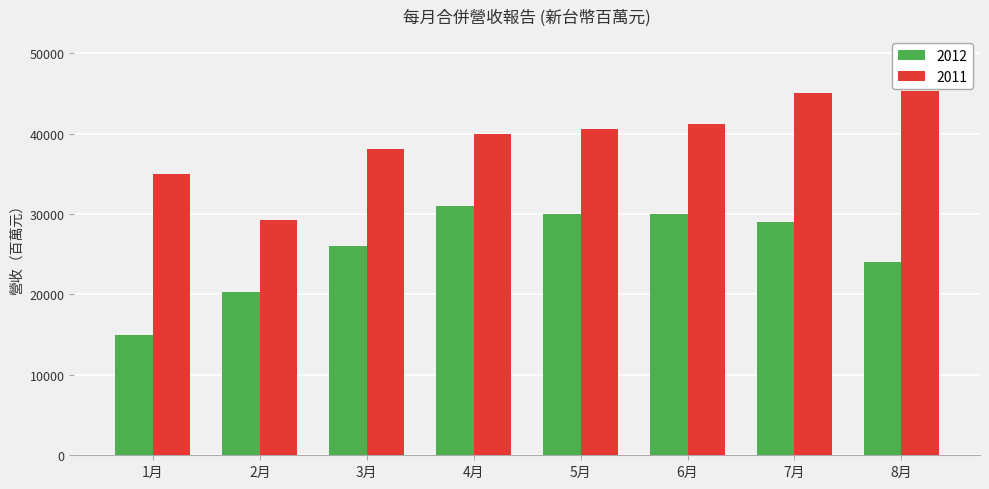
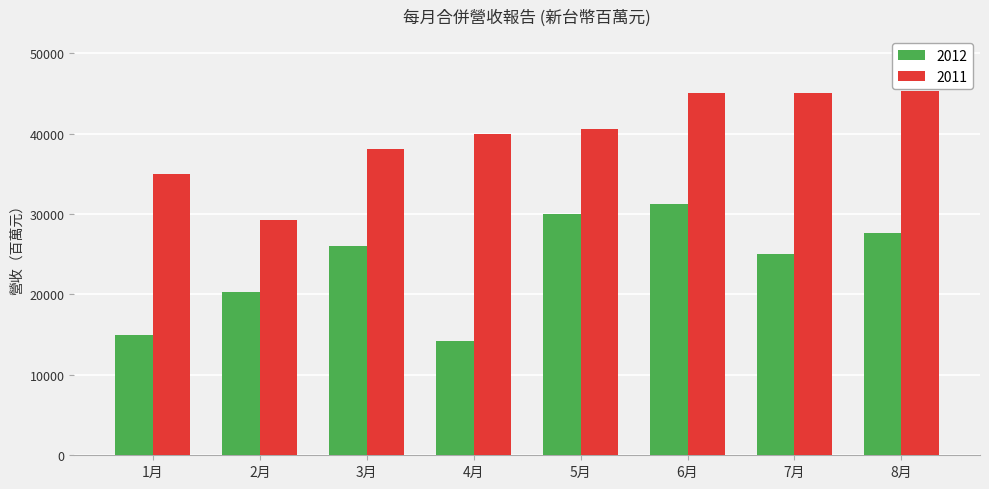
2012, 4月: 31000 -> 14000
2012, 6月: 30000 -> 31000
2011, 6月: 41000 -> 45000
2012, 7月: 29000 -> 25000
2012, 8月: 24000 -> 28000
